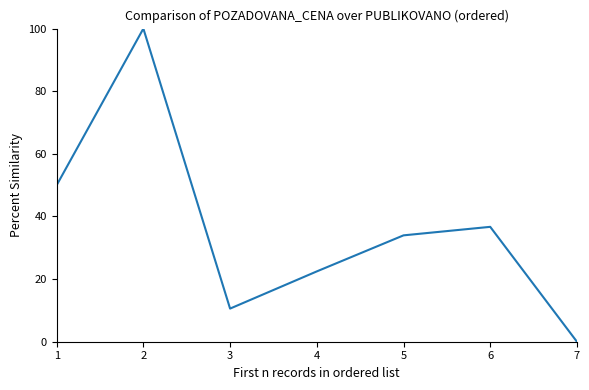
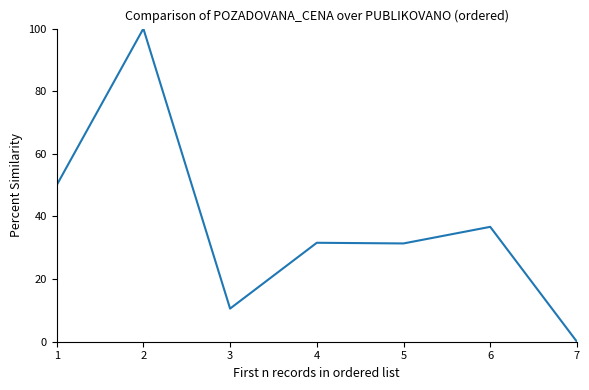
4: 22 -> 32
5: 34 -> 31
